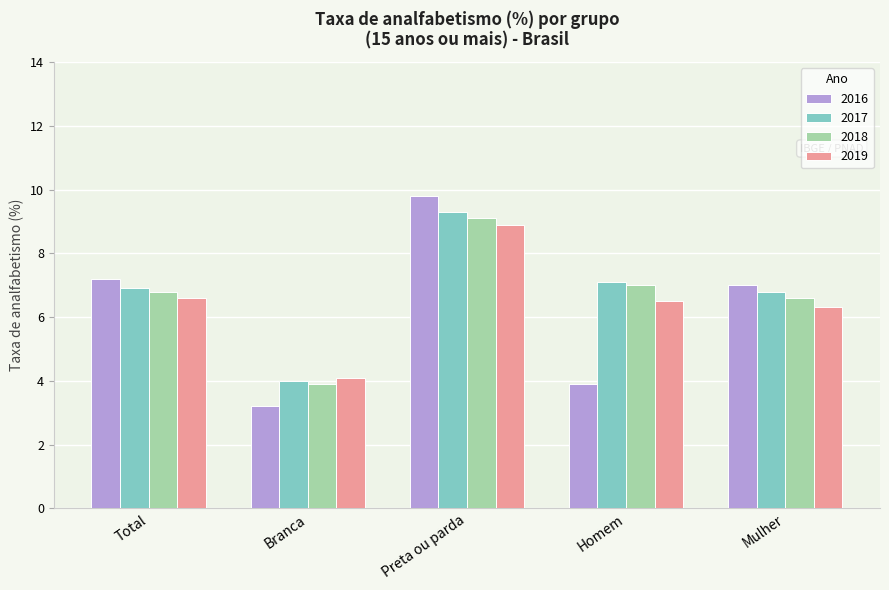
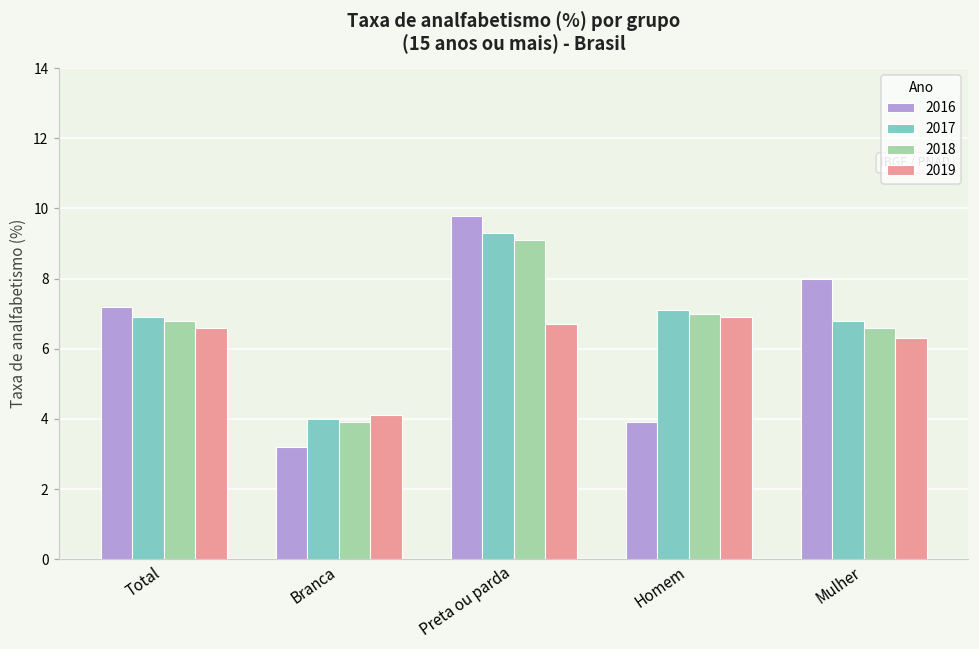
2019, Preta ou parda: 8.9 -> 6.7
2019, Homem: 6.5 -> 6.9
2016, Mulher: 7 -> 8
